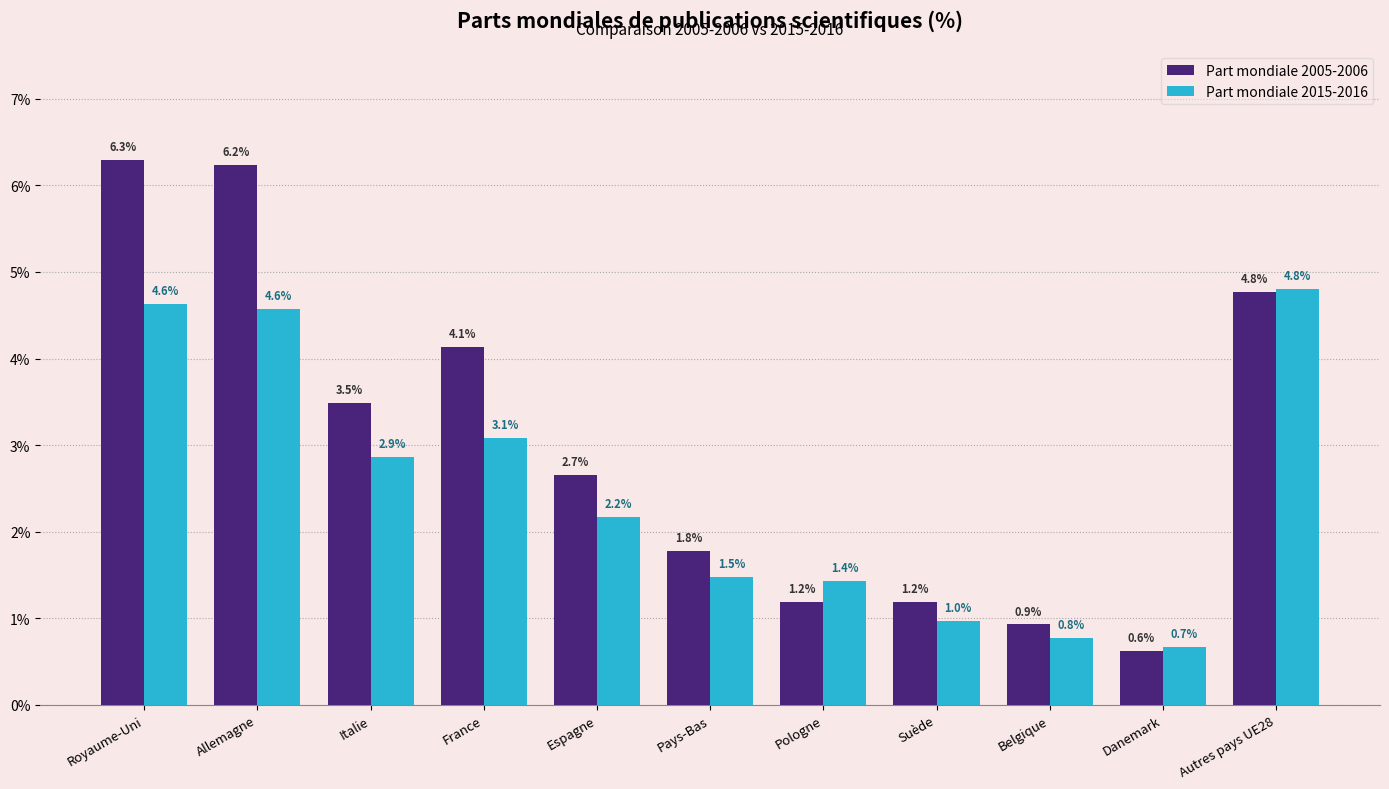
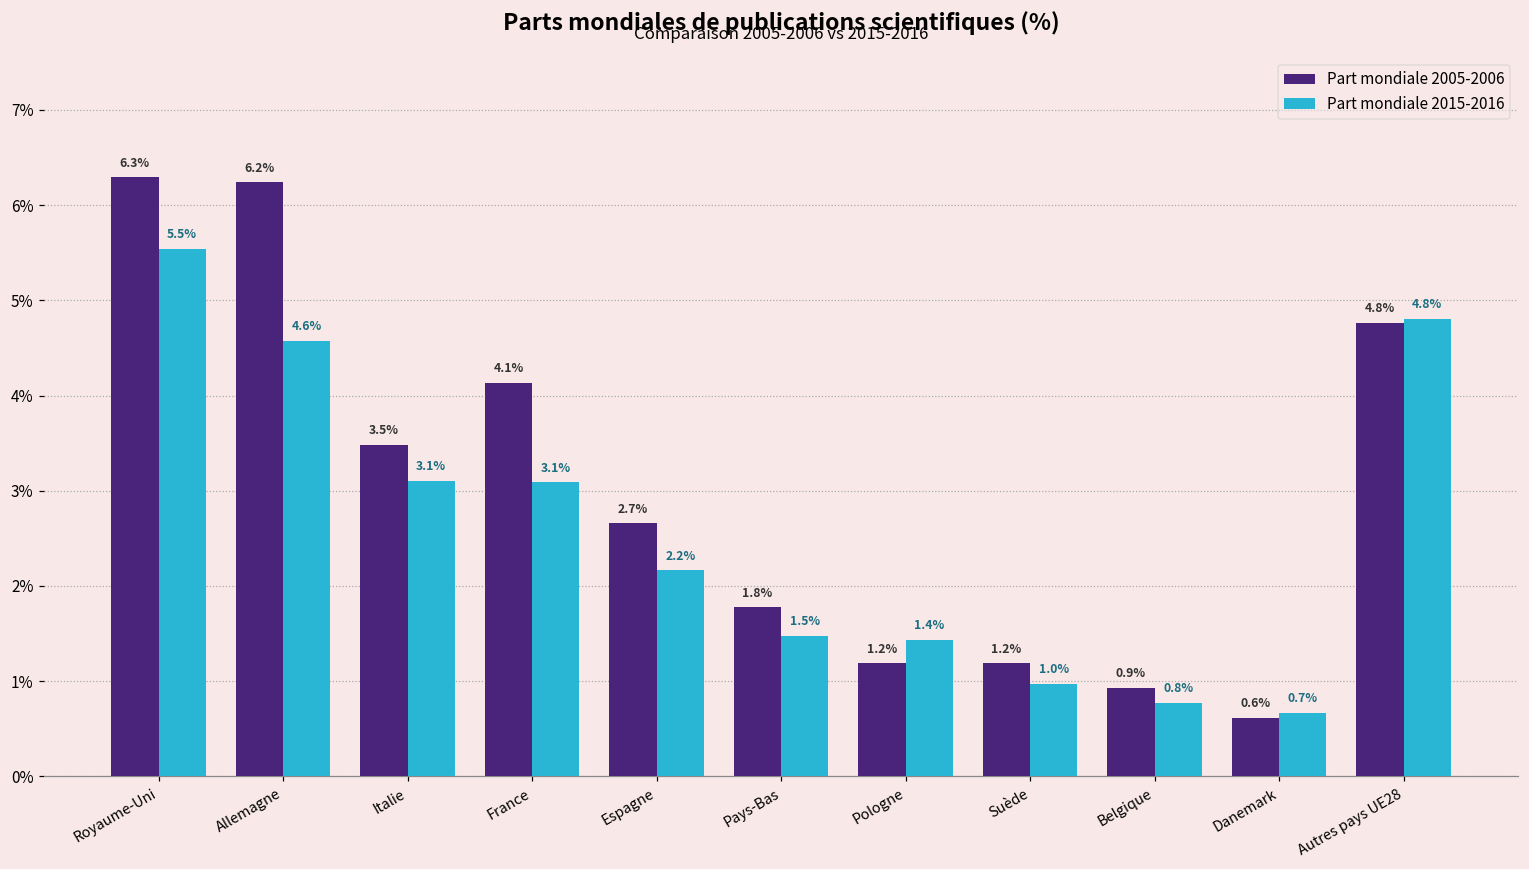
Part mondiale 2015-2016, Royaume-Uni: 4.6% -> 5.5%
Part mondiale 2015-2016, Italie: 2.9% -> 3.1%
